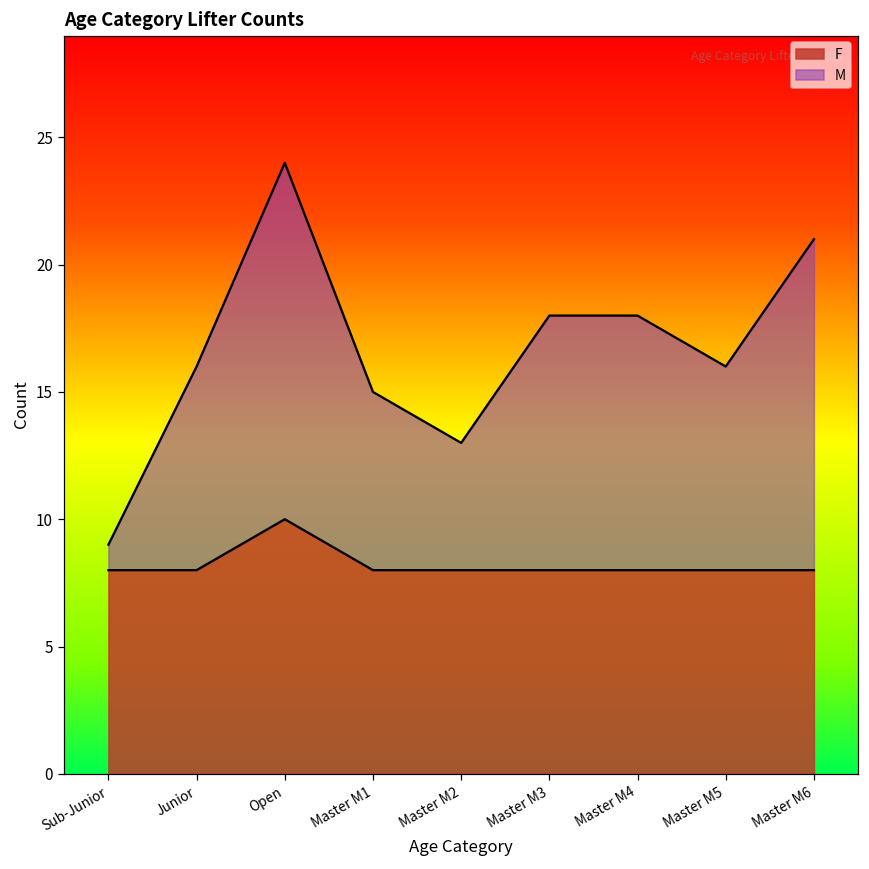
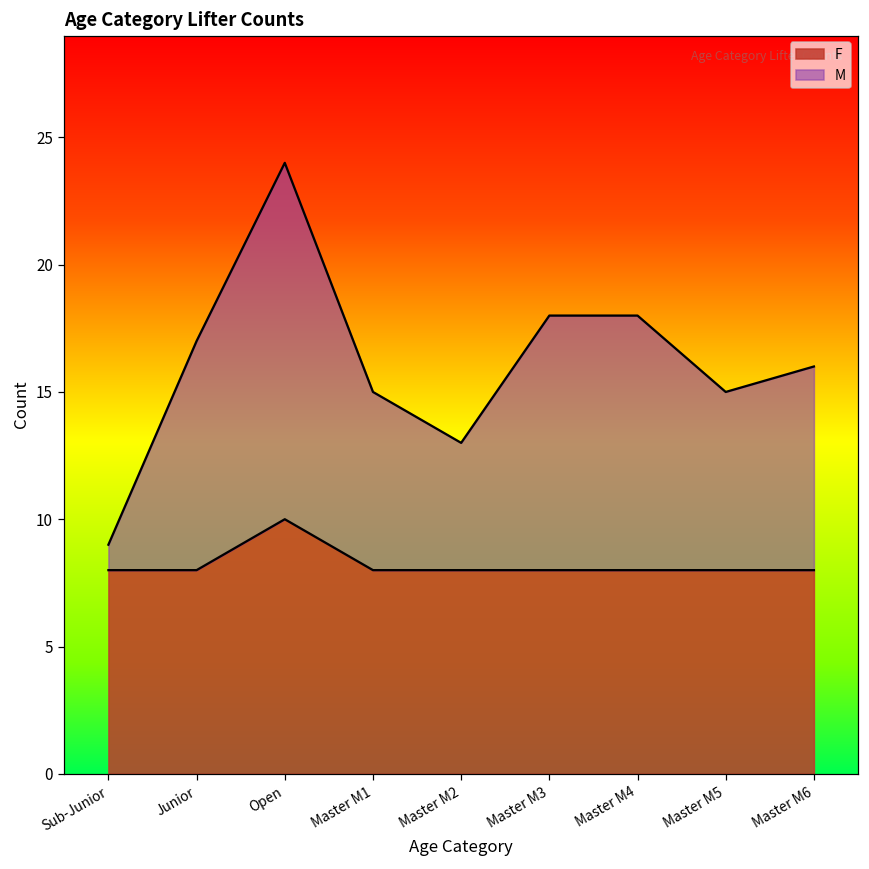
M, Junior: 16 -> 17
M, Master M5: 16 -> 15
M, Master M6: 21 -> 16
